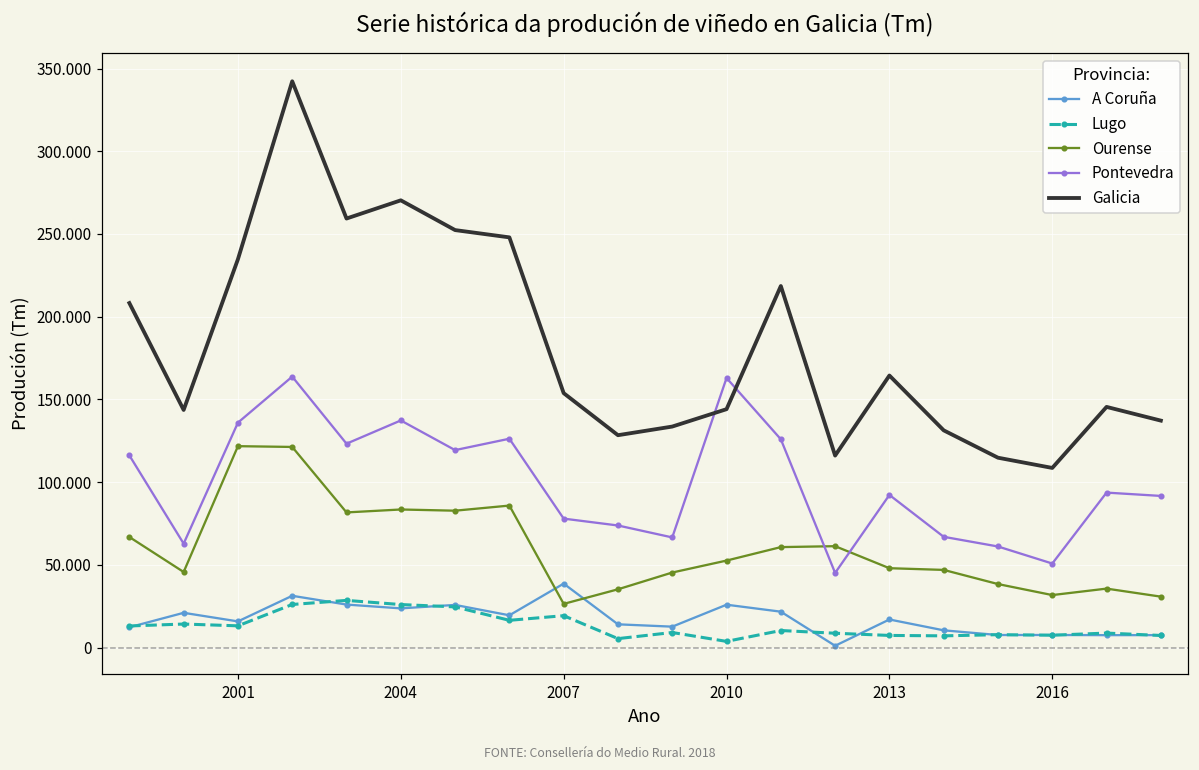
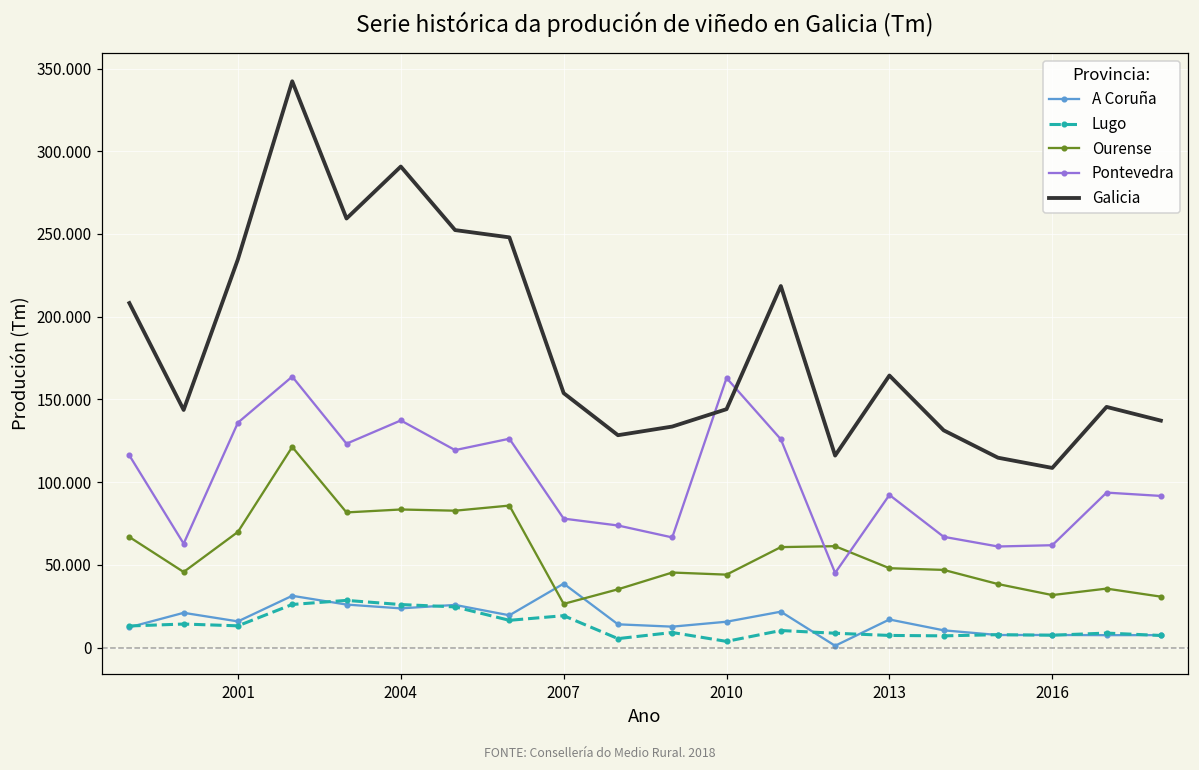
Ourense, 2001: 122 -> 70
Galicia, 2004: 270 -> 291
A Coruña, 2010: 26 -> 16
Ourense, 2010: 53 -> 44
Pontevedra, 2016: 51 -> 62
